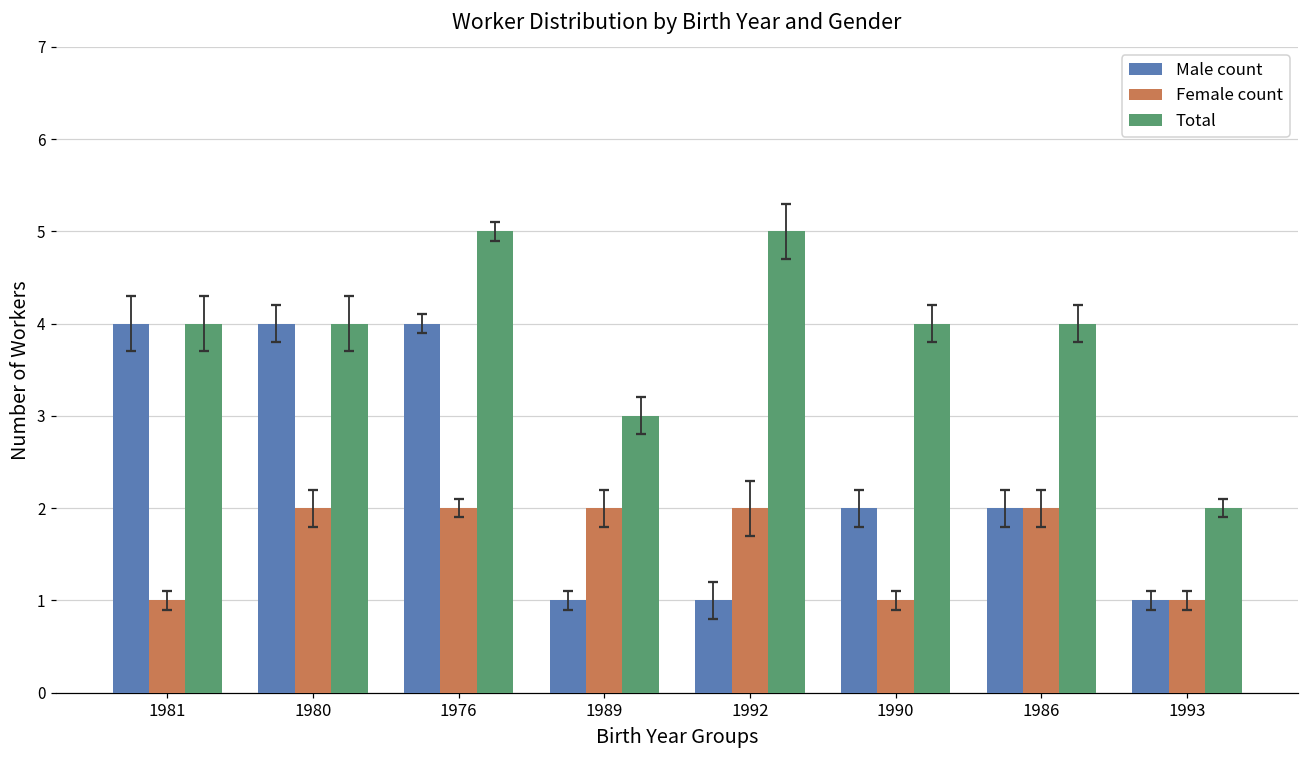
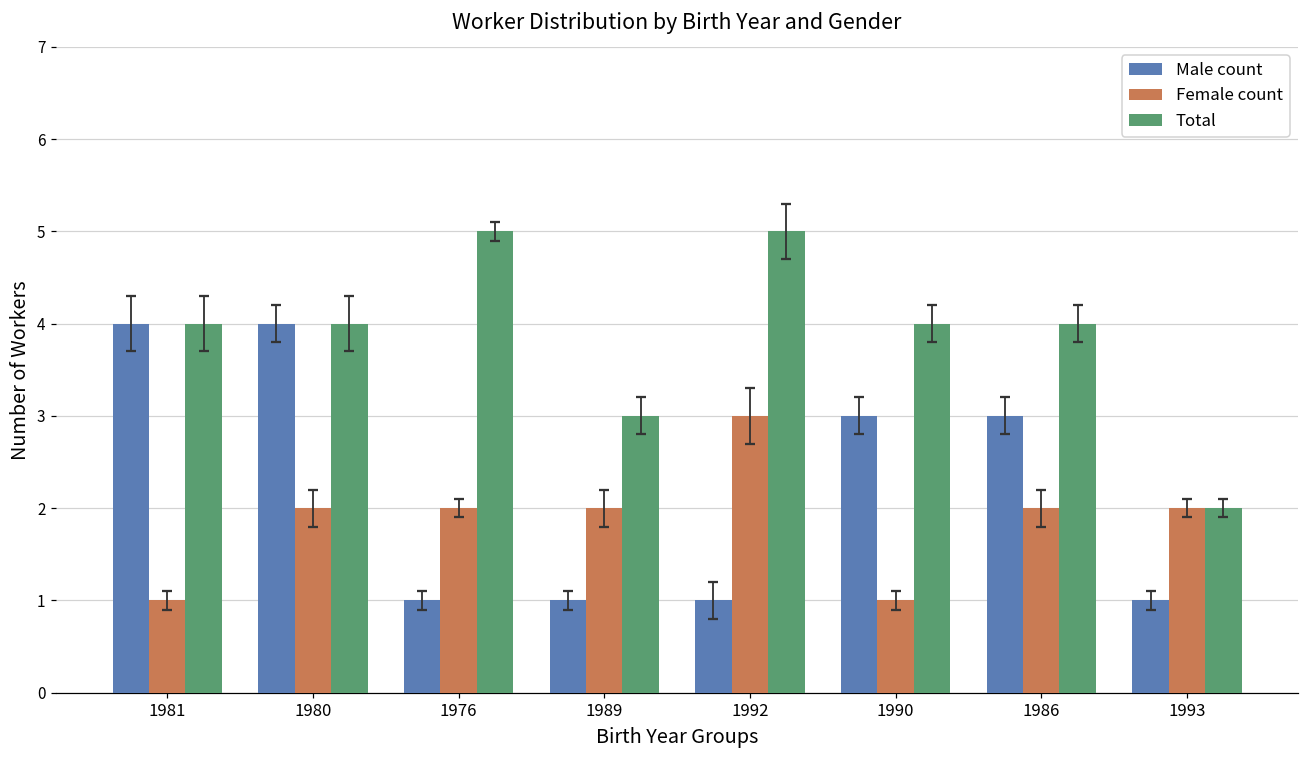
Male count, 1976: 4 -> 1
Female count, 1992: 2 -> 3
Male count, 1990: 2 -> 3
Male count, 1986: 2 -> 3
Female count, 1993: 1 -> 2
